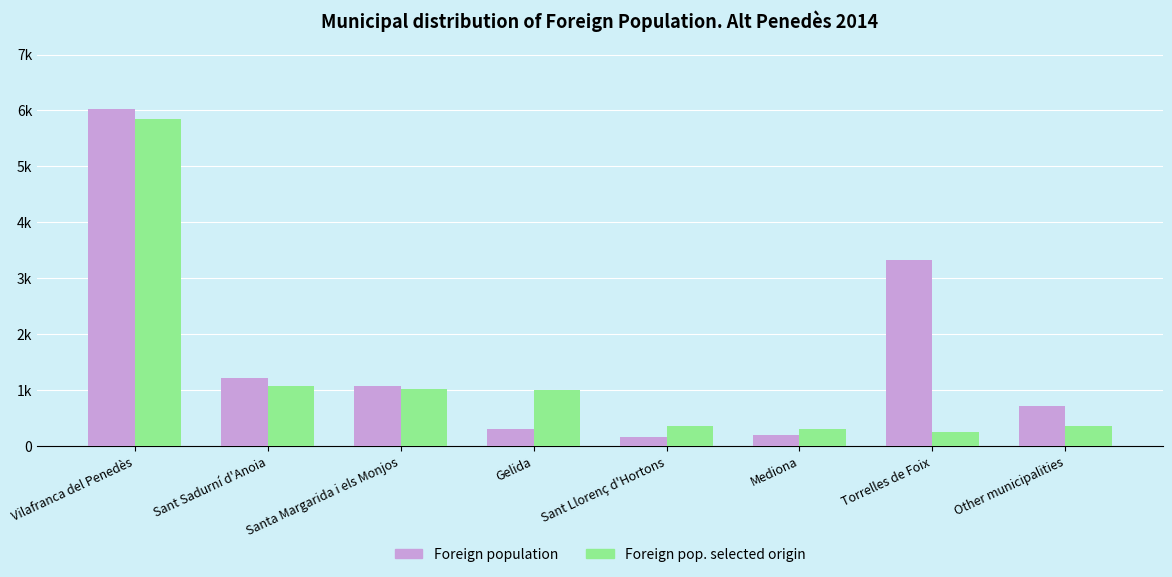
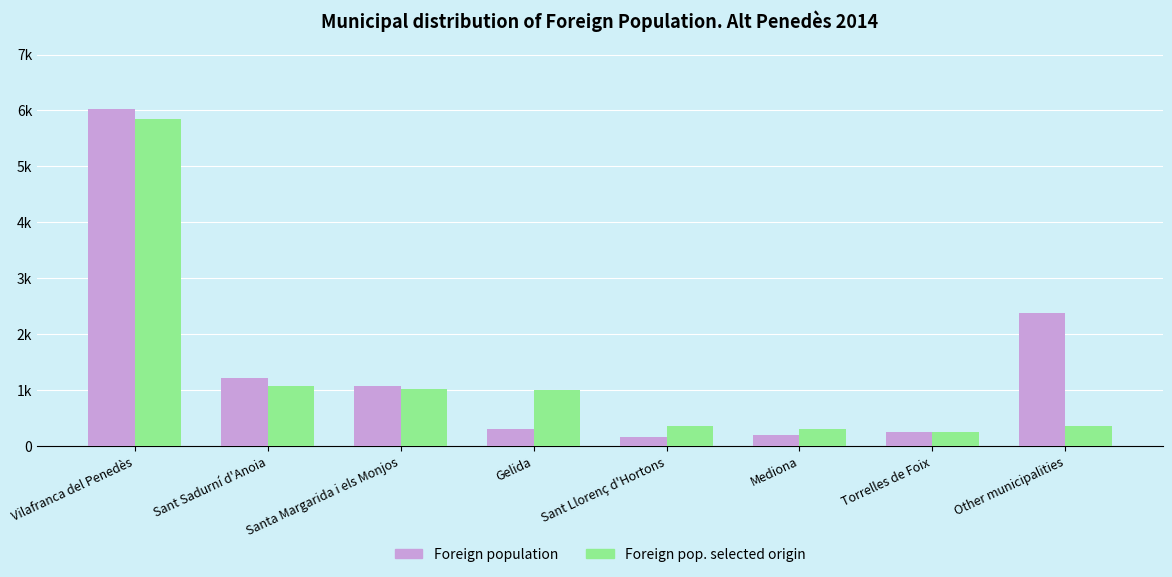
Foreign population, Torrelles de Foix: 3300 -> 300
Foreign population, Other municipalities: 700 -> 2400
